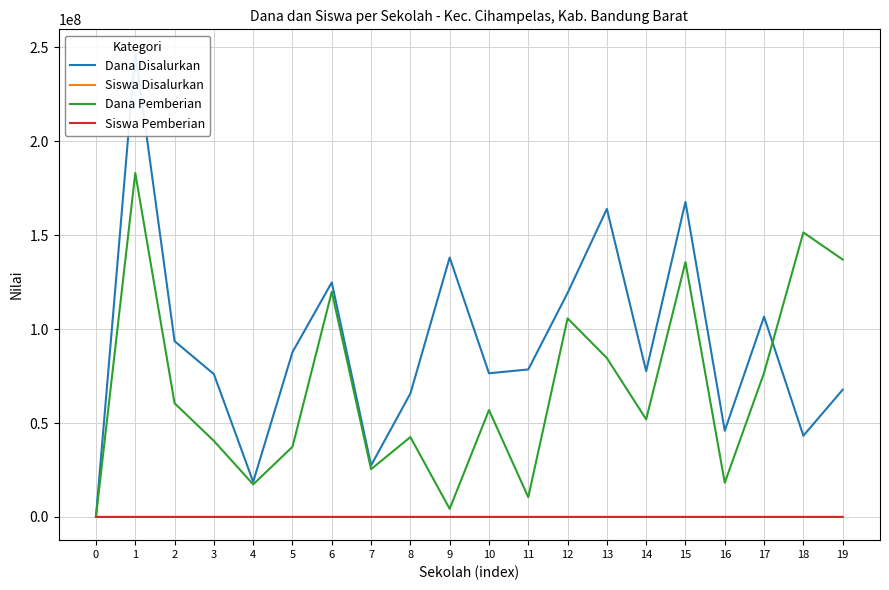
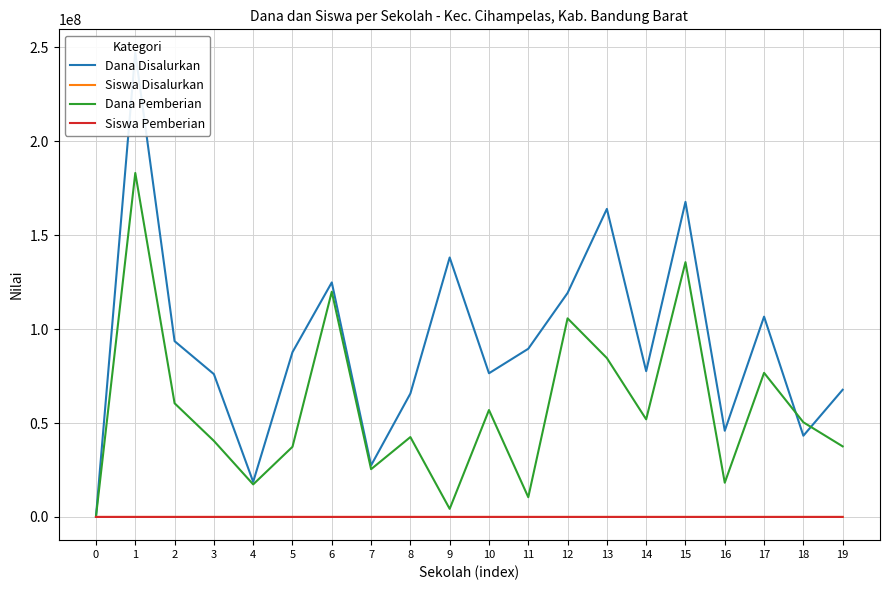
Dana Disalurkan, 11: 79000000 -> 90000000
Dana Pemberian, 18: 151000000 -> 50000000
Dana Pemberian, 19: 137000000 -> 38000000
